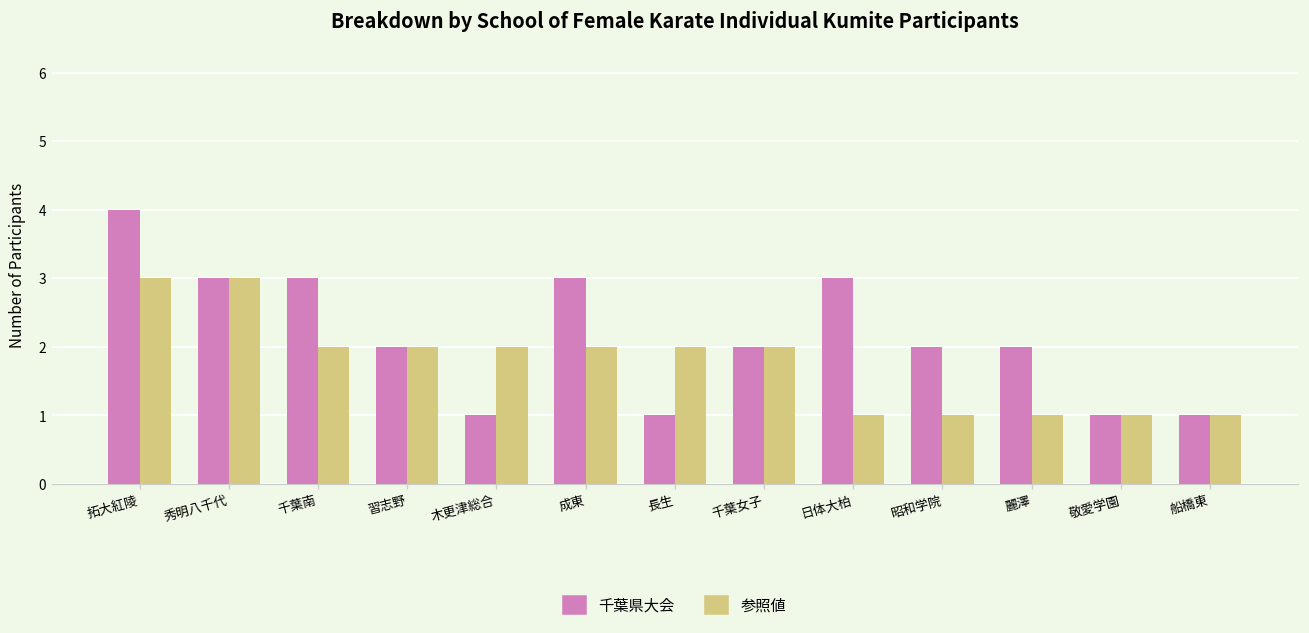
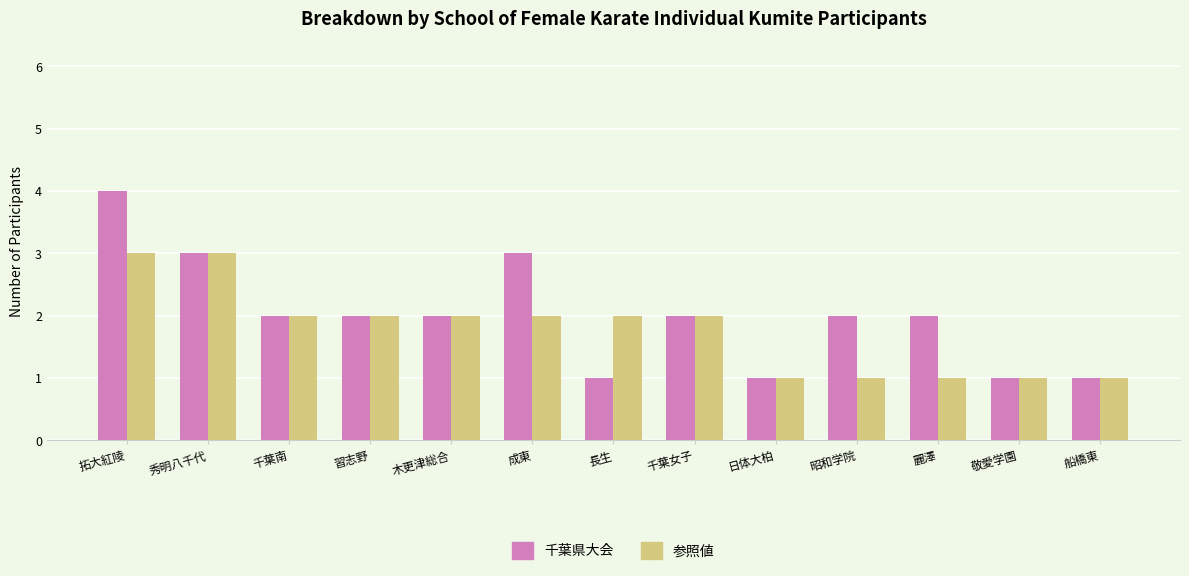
千葉県大会, 千葉南: 3 -> 2
千葉県大会, 木更津総合: 1 -> 2
千葉県大会, 日体大柏: 3 -> 1
